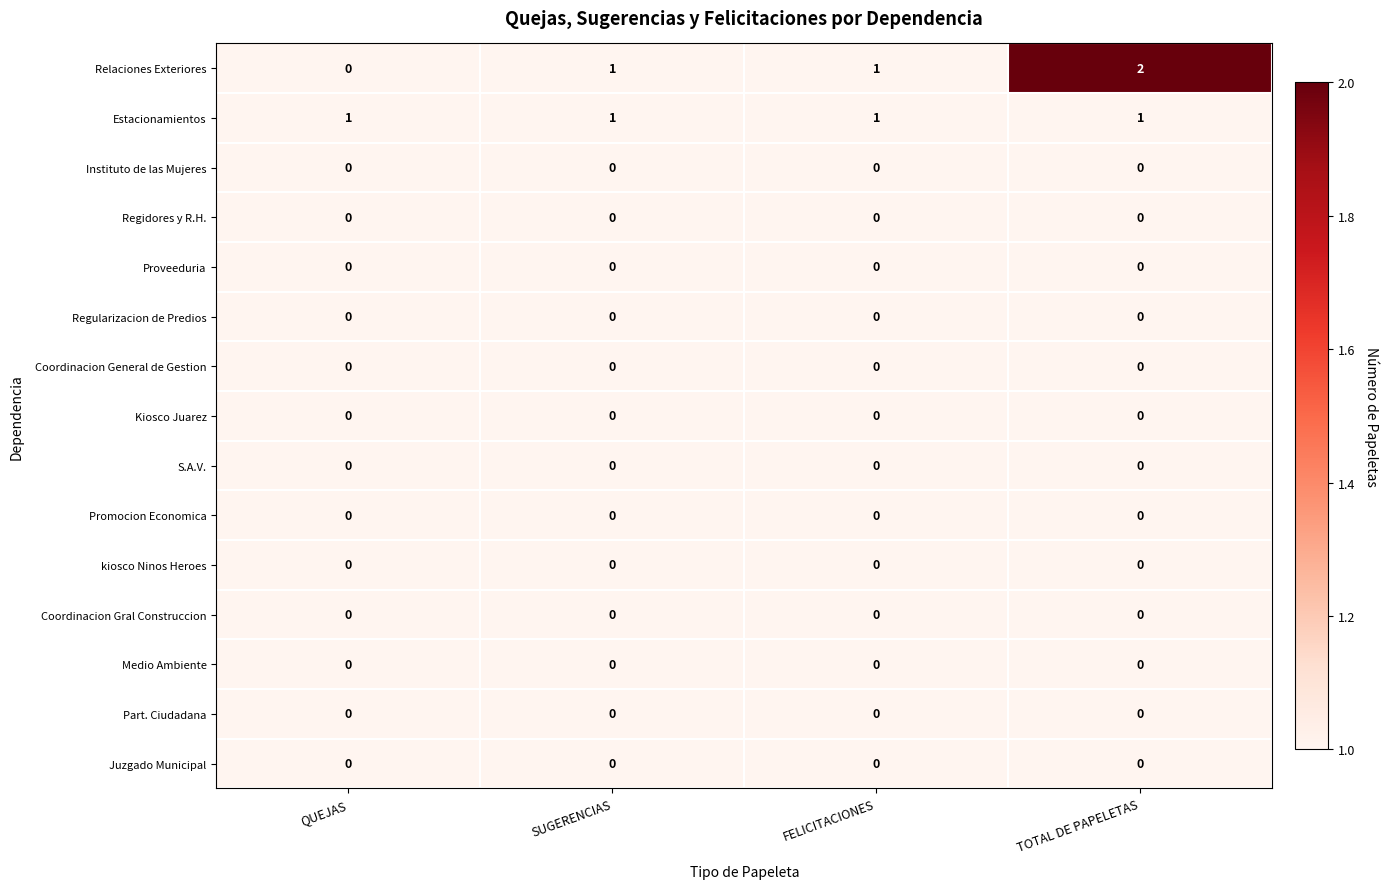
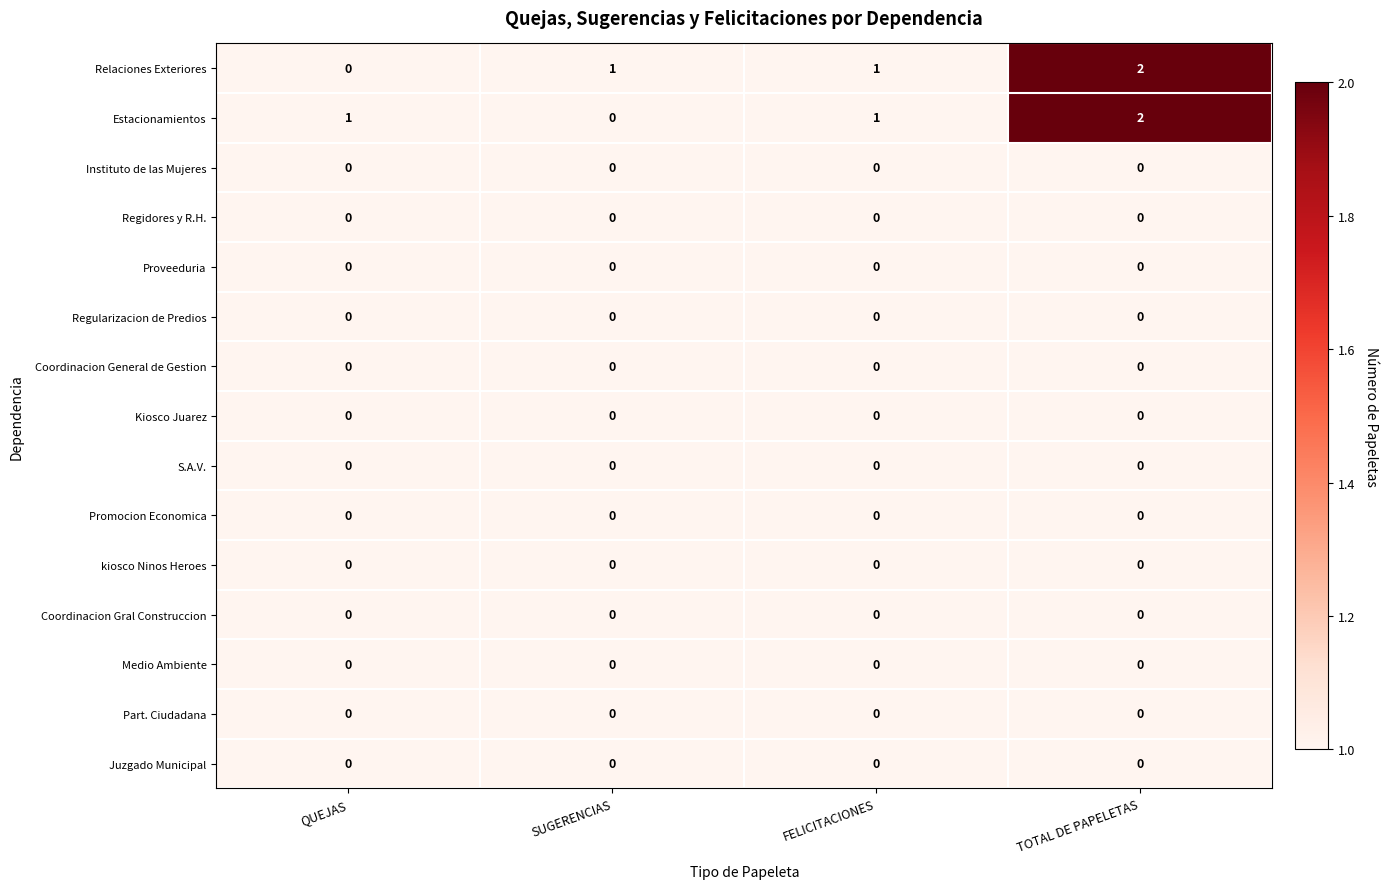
Estacionamientos, SUGERENCIAS: 1 -> 0
Estacionamientos, TOTAL DE PAPELETAS: 1 -> 2
